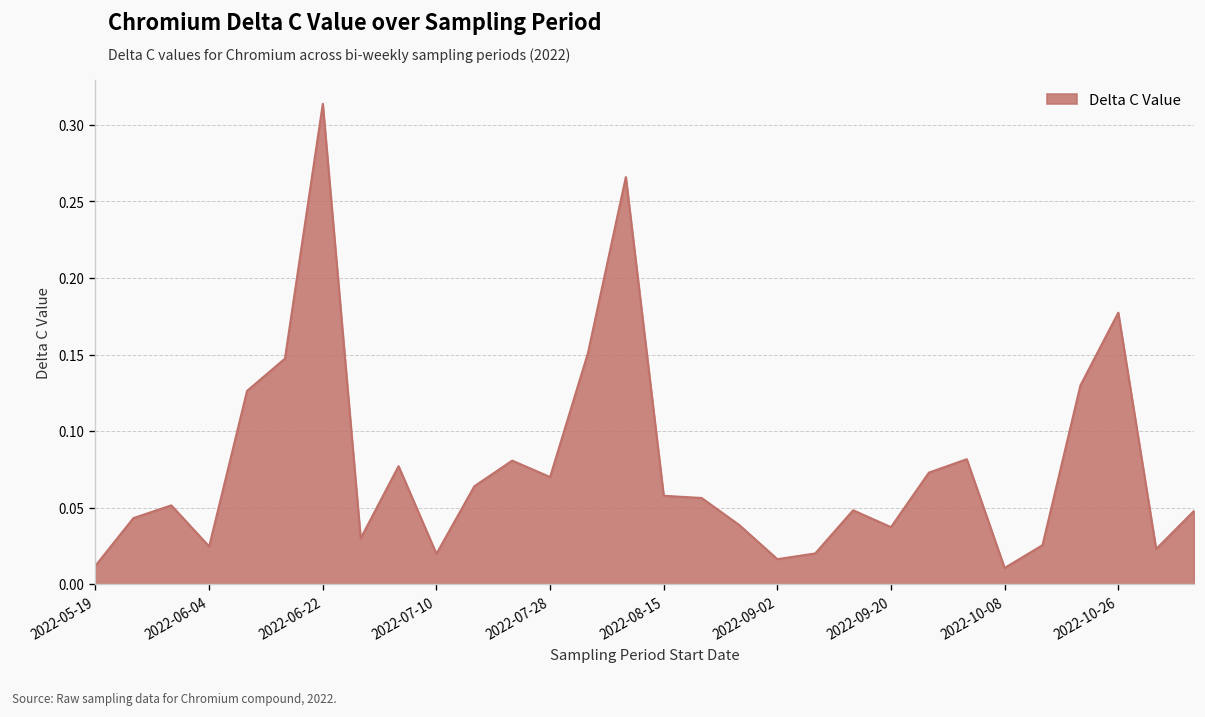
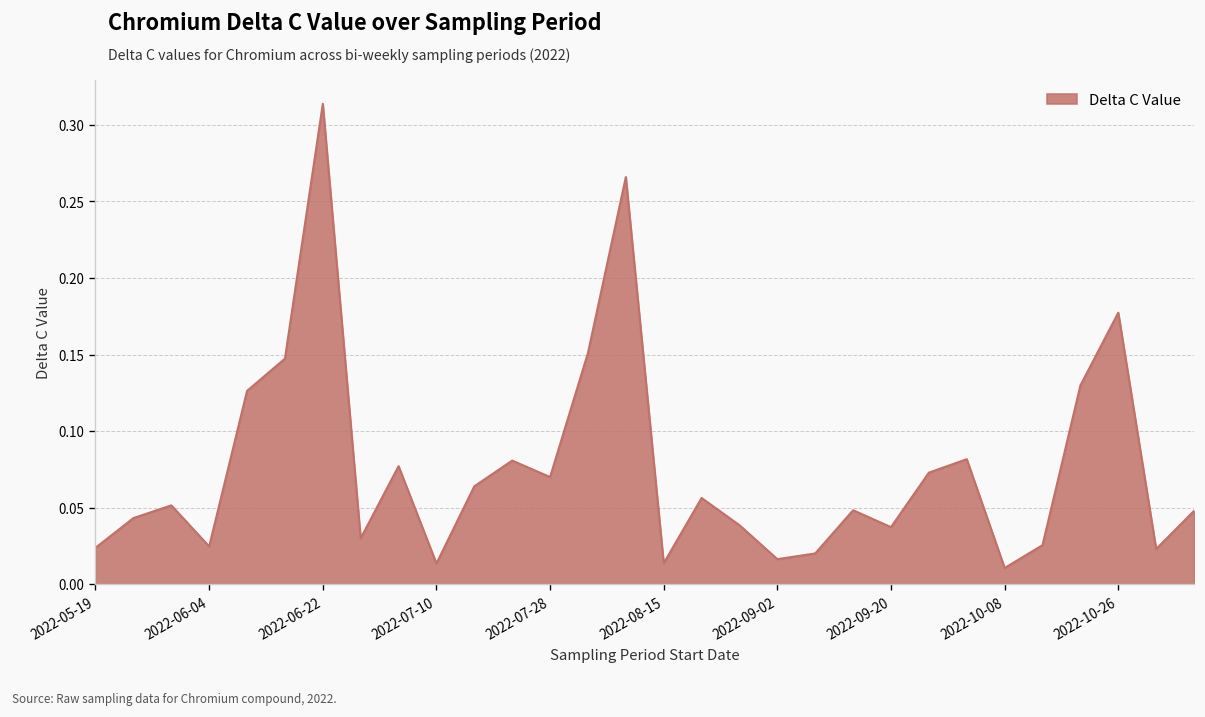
2022-05-19: 0.012 -> 0.024
2022-07-10: 0.020 -> 0.014
2022-08-15: 0.058 -> 0.014
